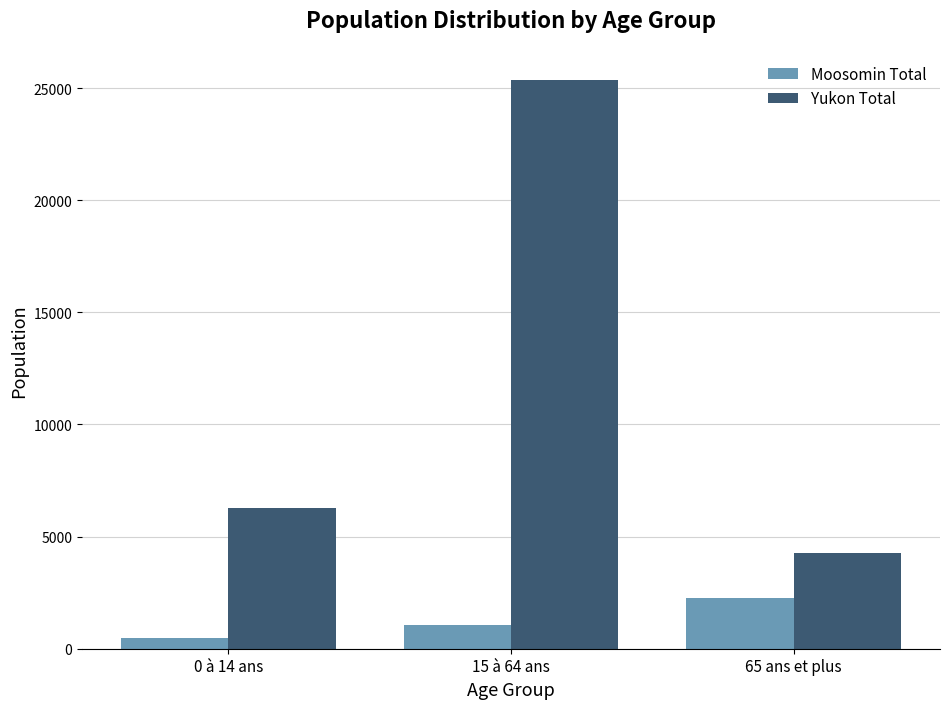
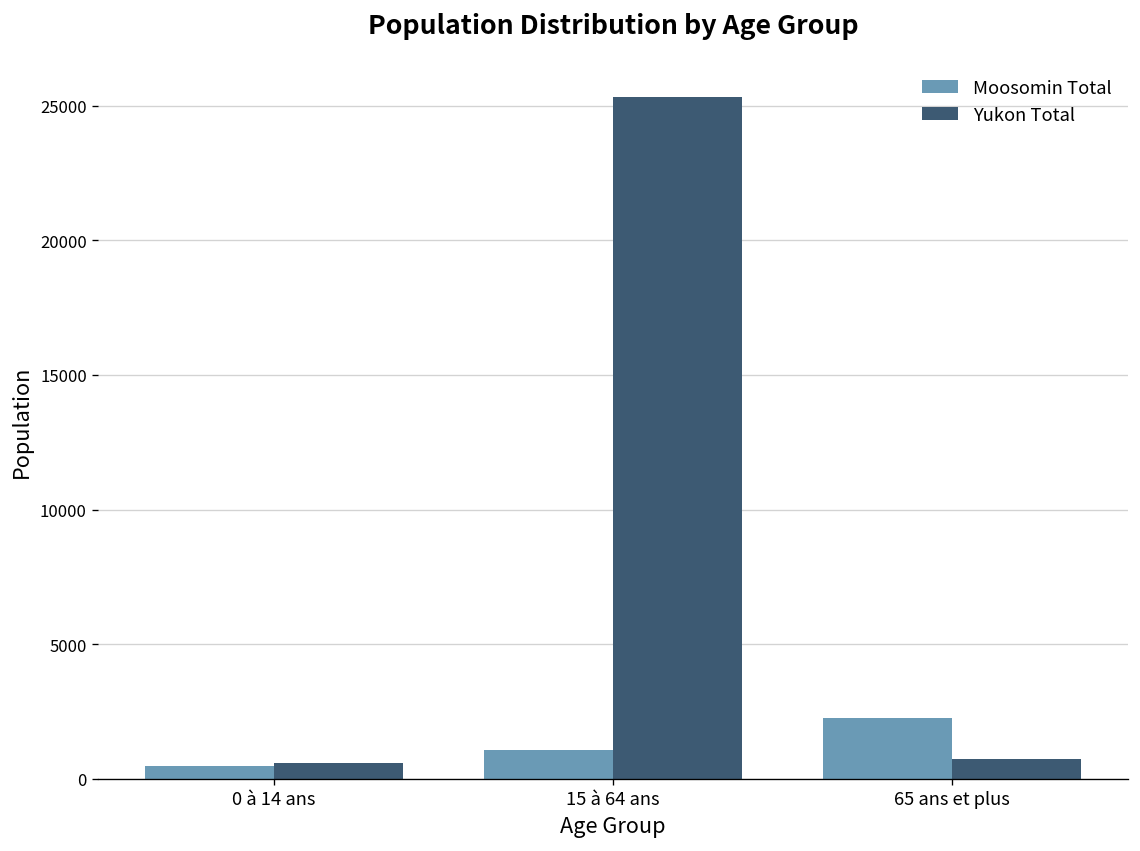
Yukon Total, 0 à 14 ans: 6300 -> 600
Yukon Total, 65 ans et plus: 4300 -> 700
